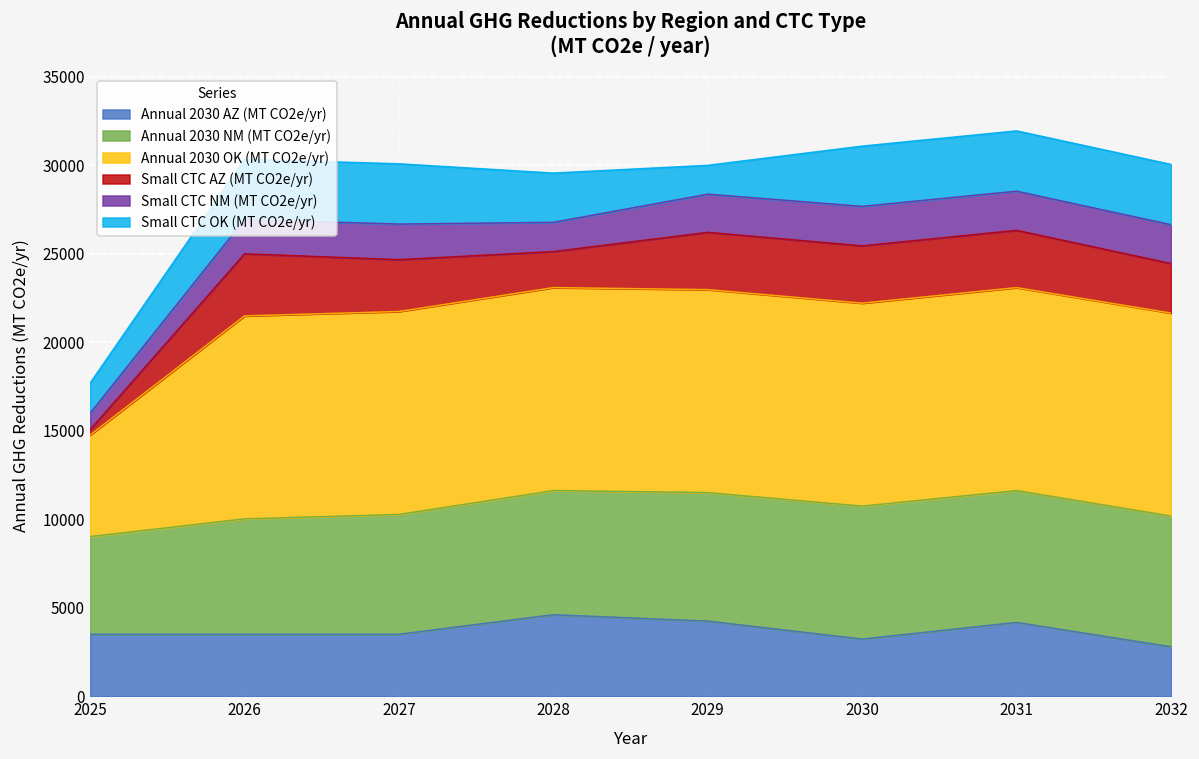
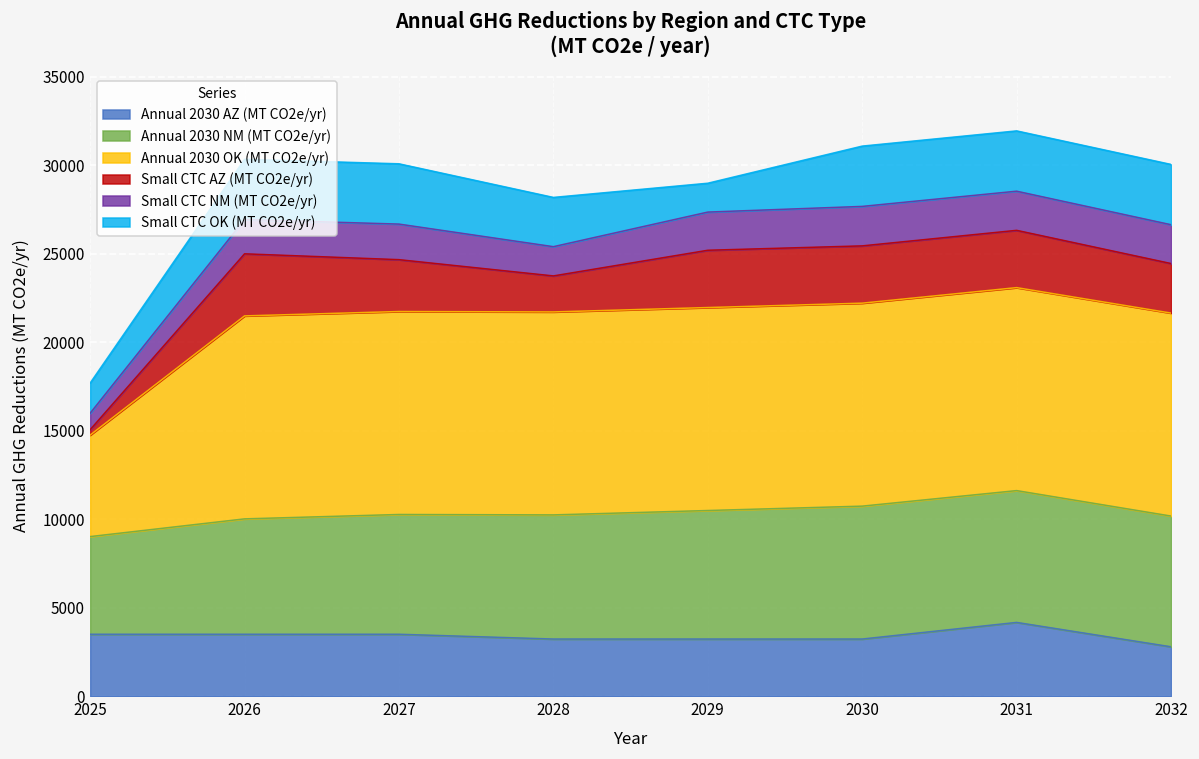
Annual 2030 AZ (MT CO2e/yr), 2028: 4600 -> 3200
Annual 2030 AZ (MT CO2e/yr), 2029: 4200 -> 3200
